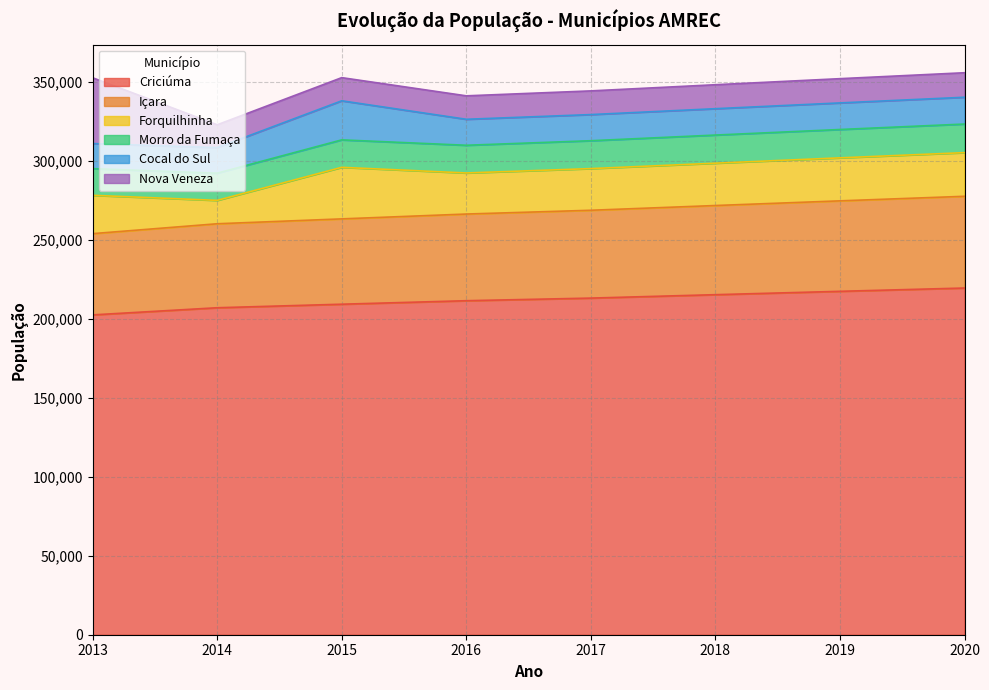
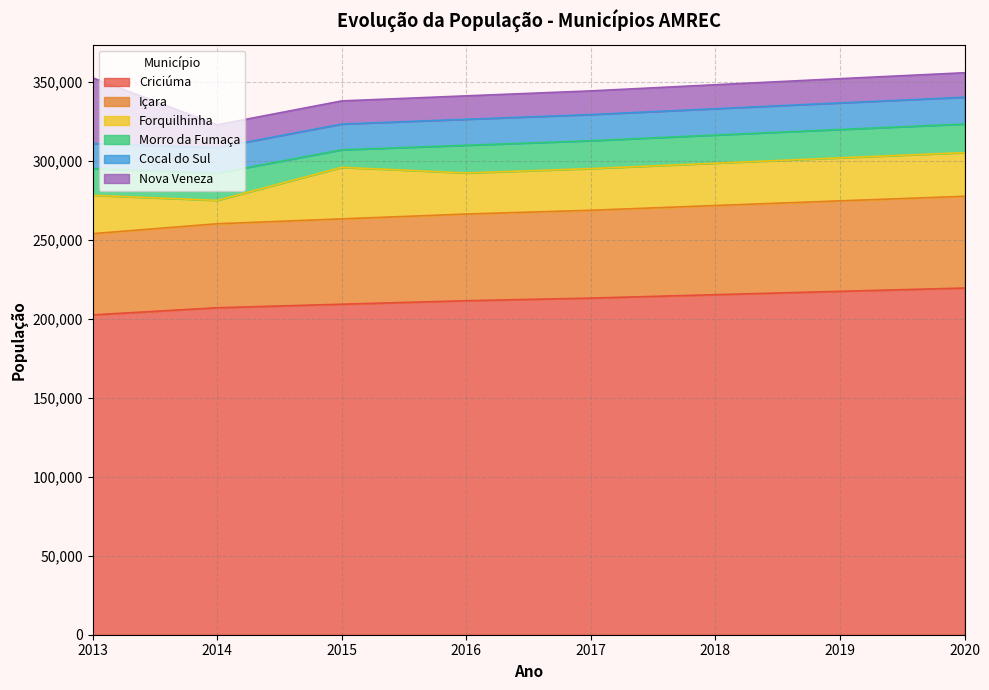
Morro da Fumaça, 2015: 17,000 -> 11,000
Cocal do Sul, 2015: 25,000 -> 16,000
